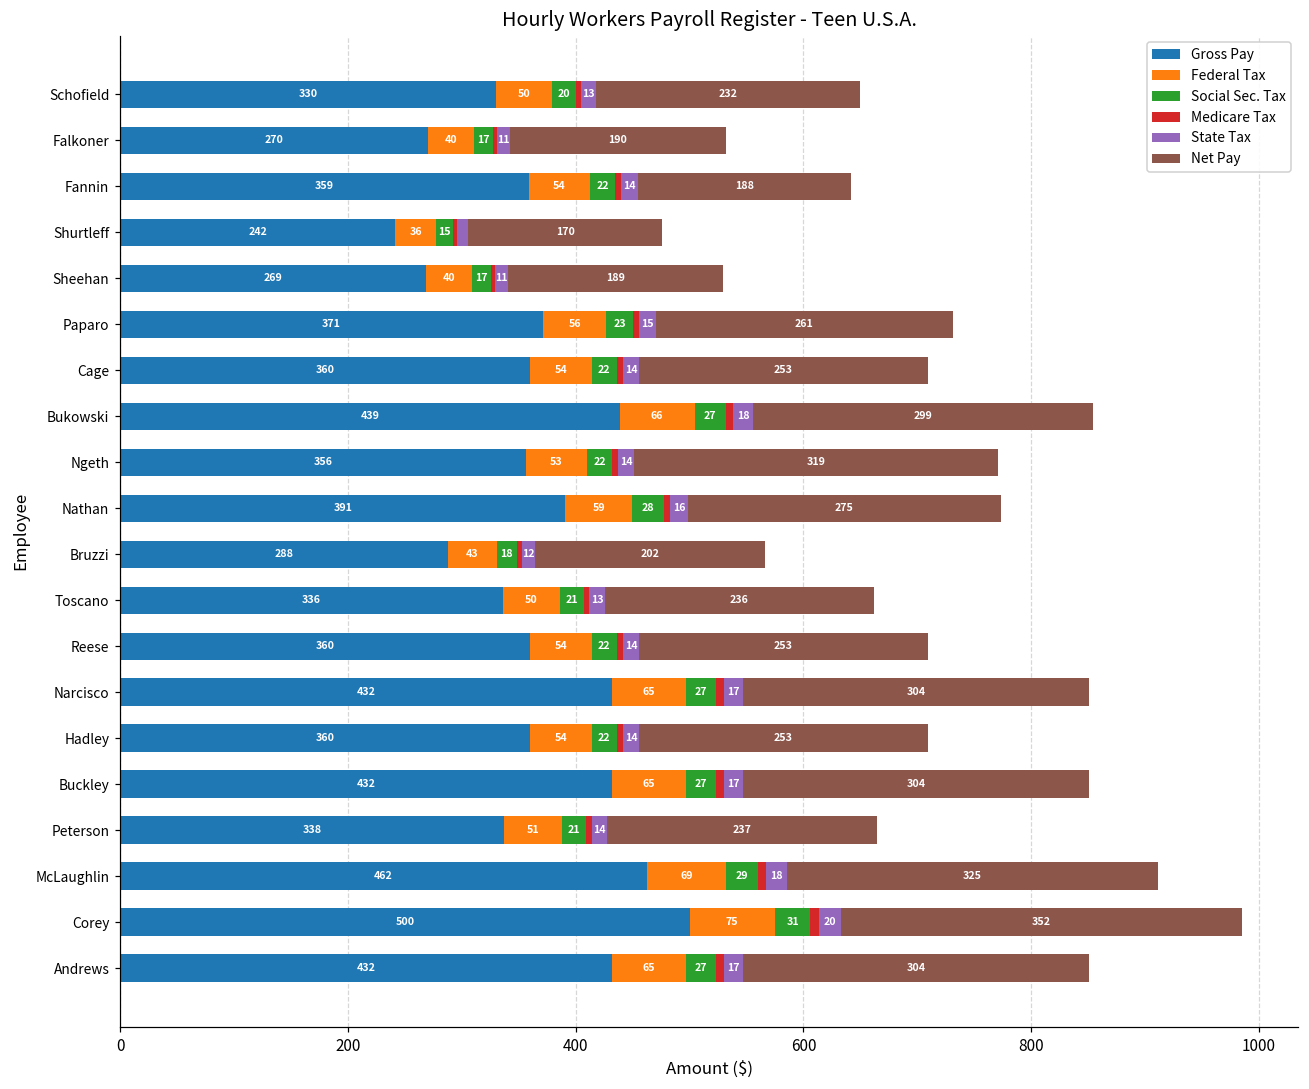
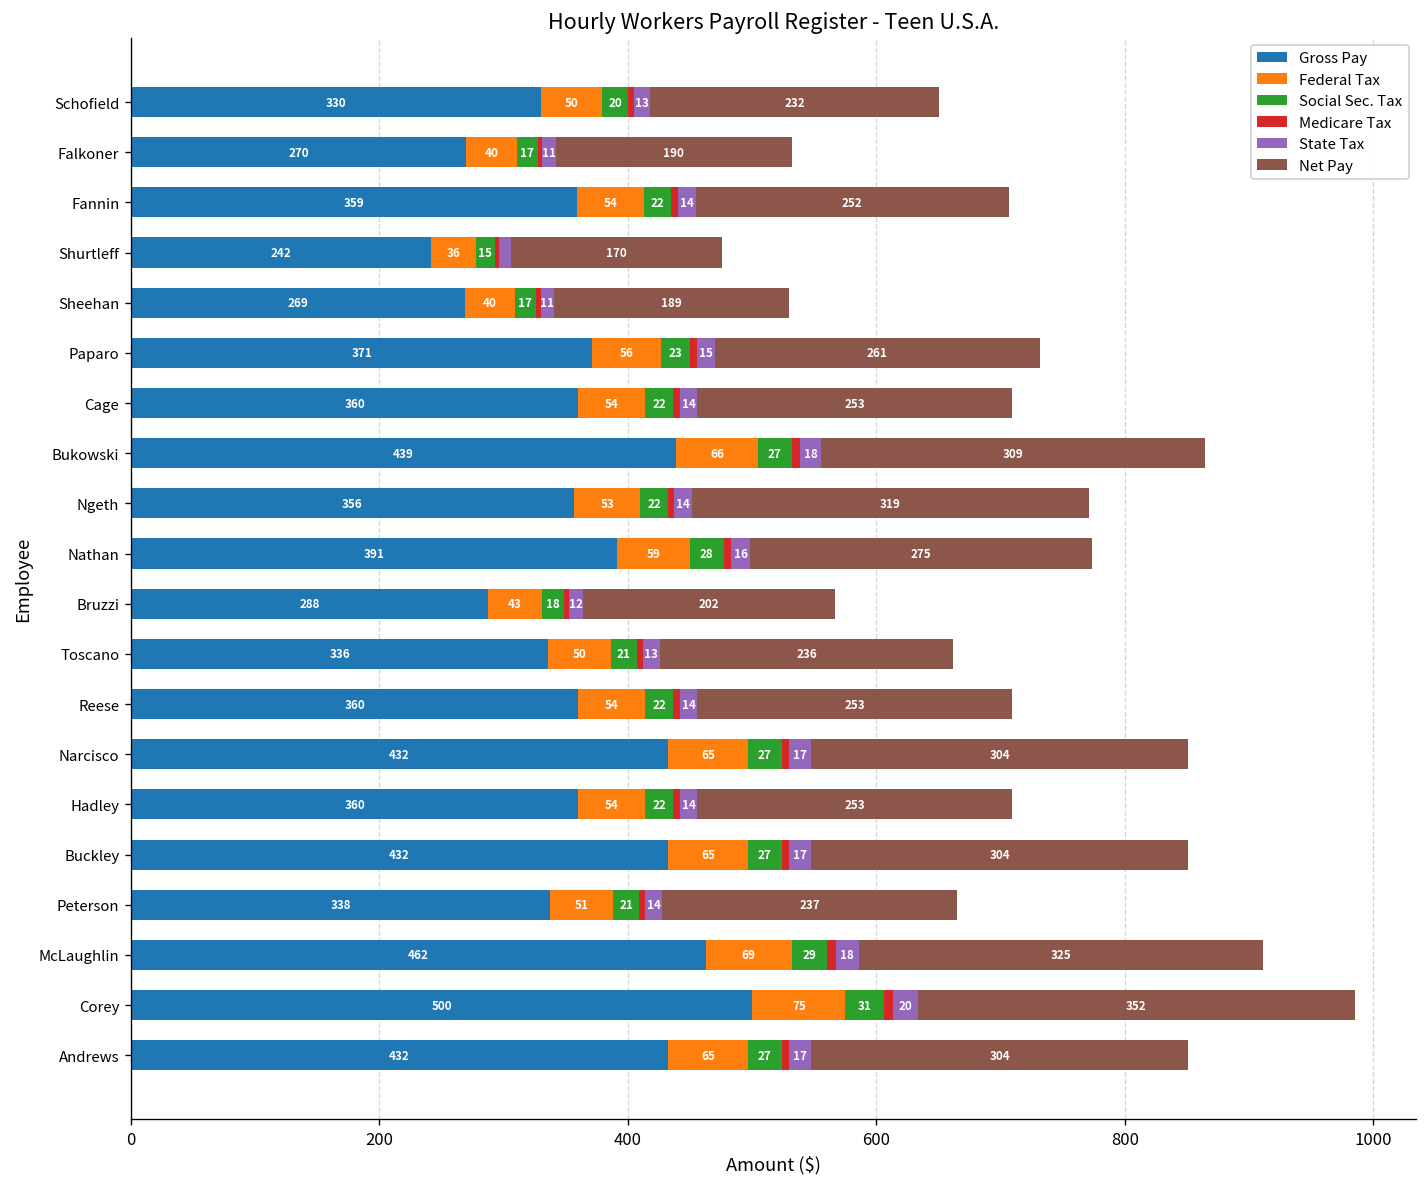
Net Pay, Fannin: 188 -> 252
Net Pay, Bukowski: 299 -> 309
